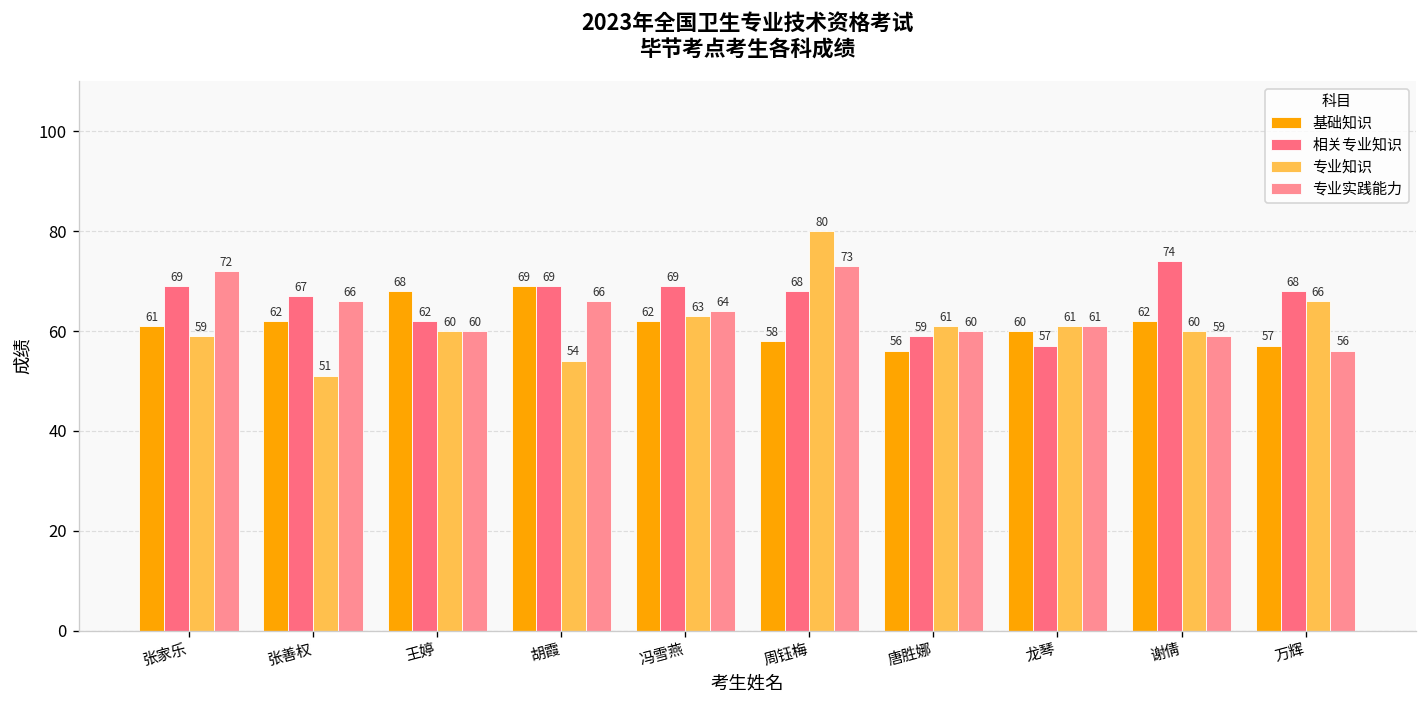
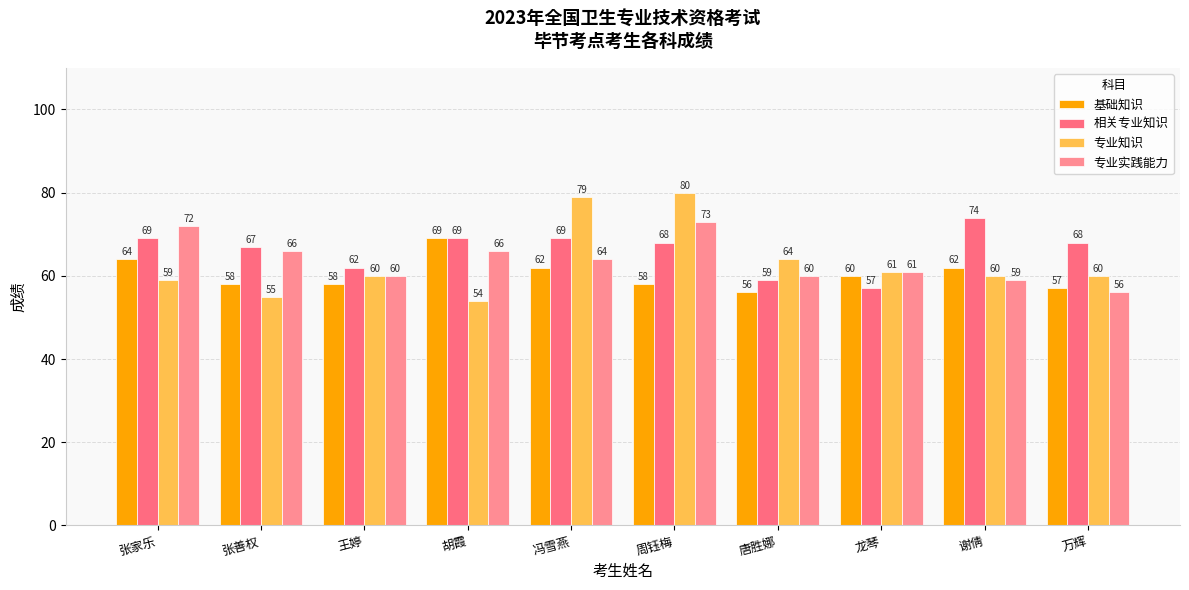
基础知识, 张家乐: 61 -> 64
基础知识, 张善权: 62 -> 58
专业知识, 张善权: 51 -> 55
基础知识, 王婷: 68 -> 58
专业知识, 冯雪燕: 63 -> 79
专业知识, 唐胜娜: 61 -> 64
专业知识, 万辉: 66 -> 60
